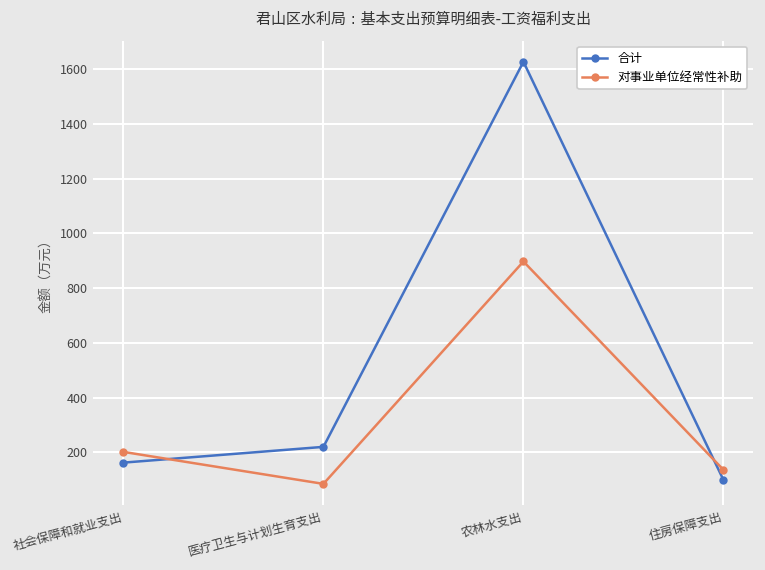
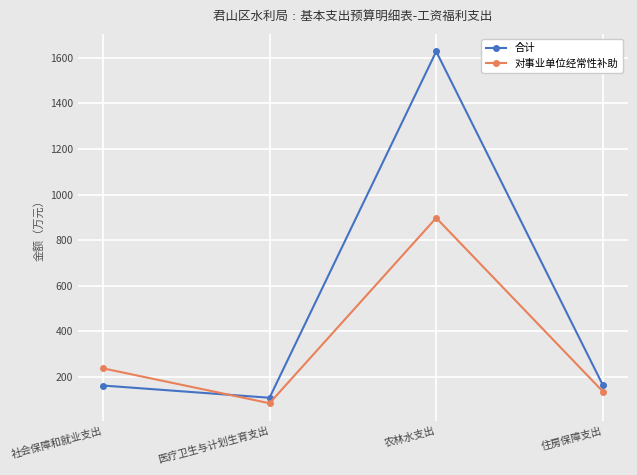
对事业单位经常性补助, 社会保障和就业支出: 200 -> 240
合计, 医疗卫生与计划生育支出: 220 -> 110
合计, 住房保障支出: 100 -> 160
